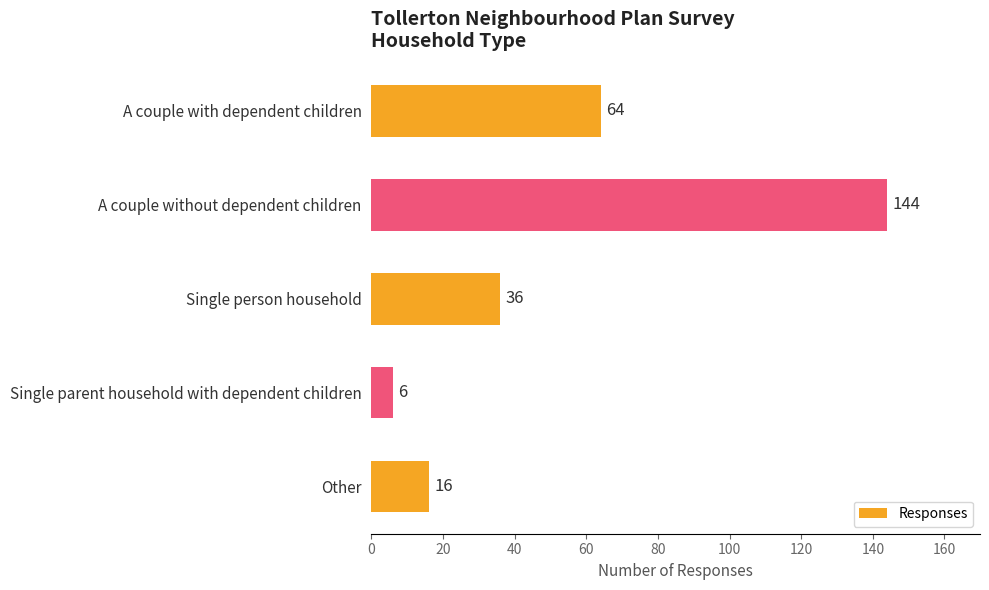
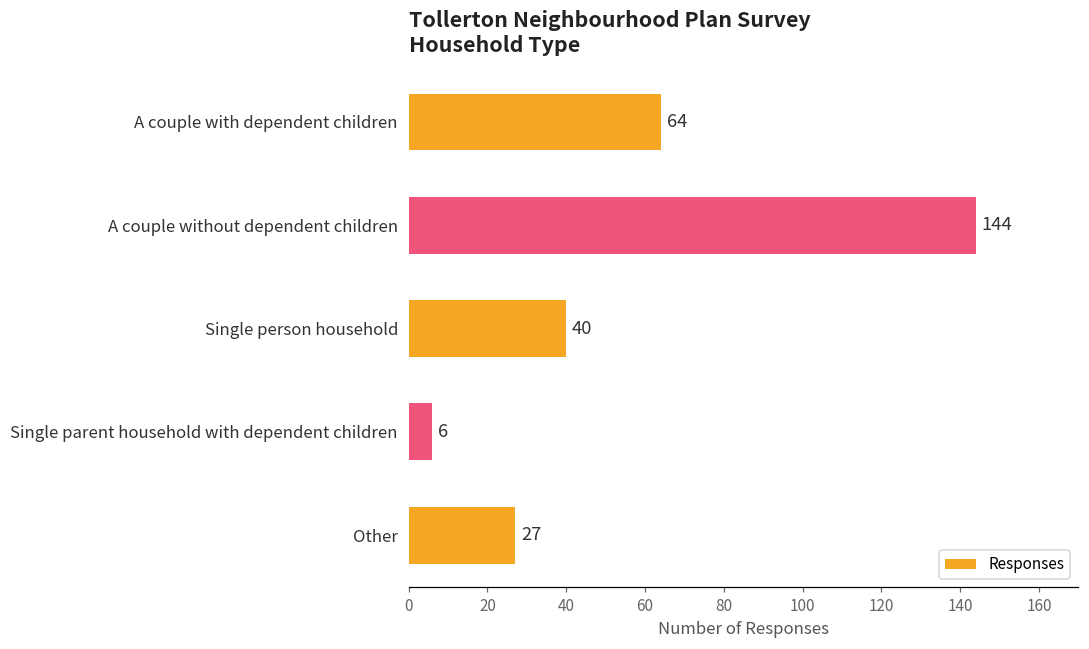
Single person household: 36 -> 40
Other: 16 -> 27
